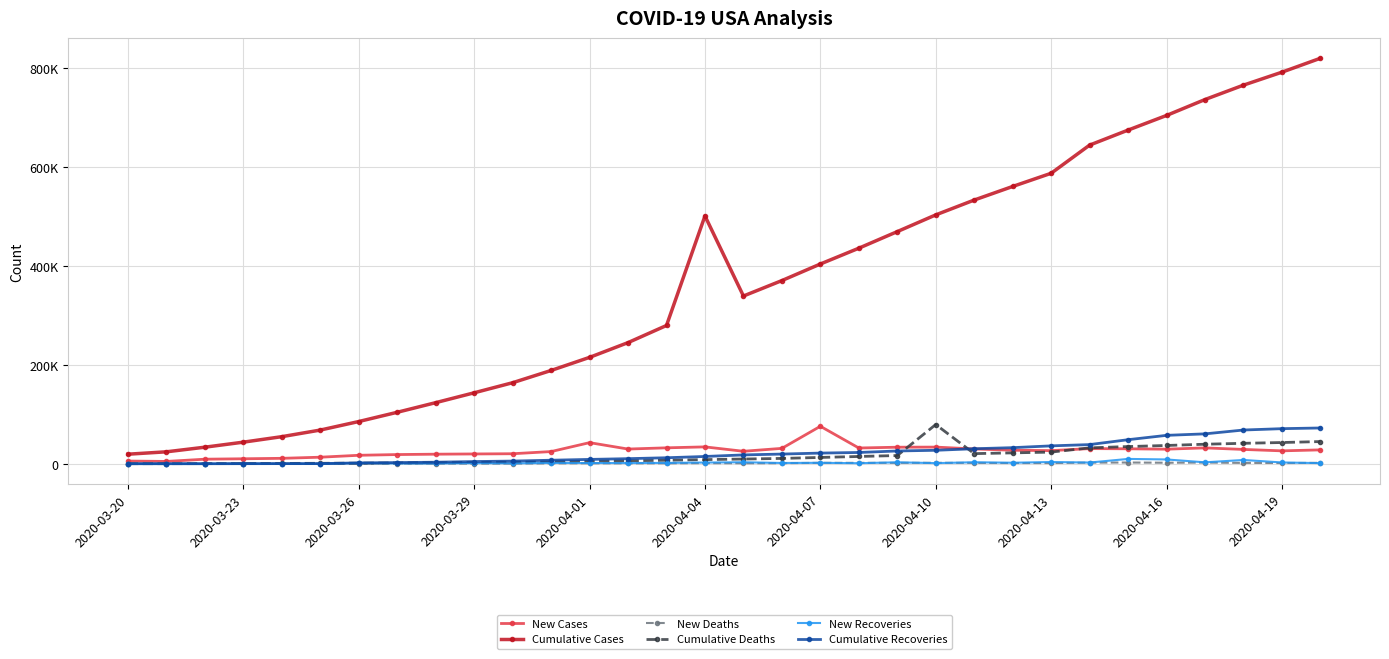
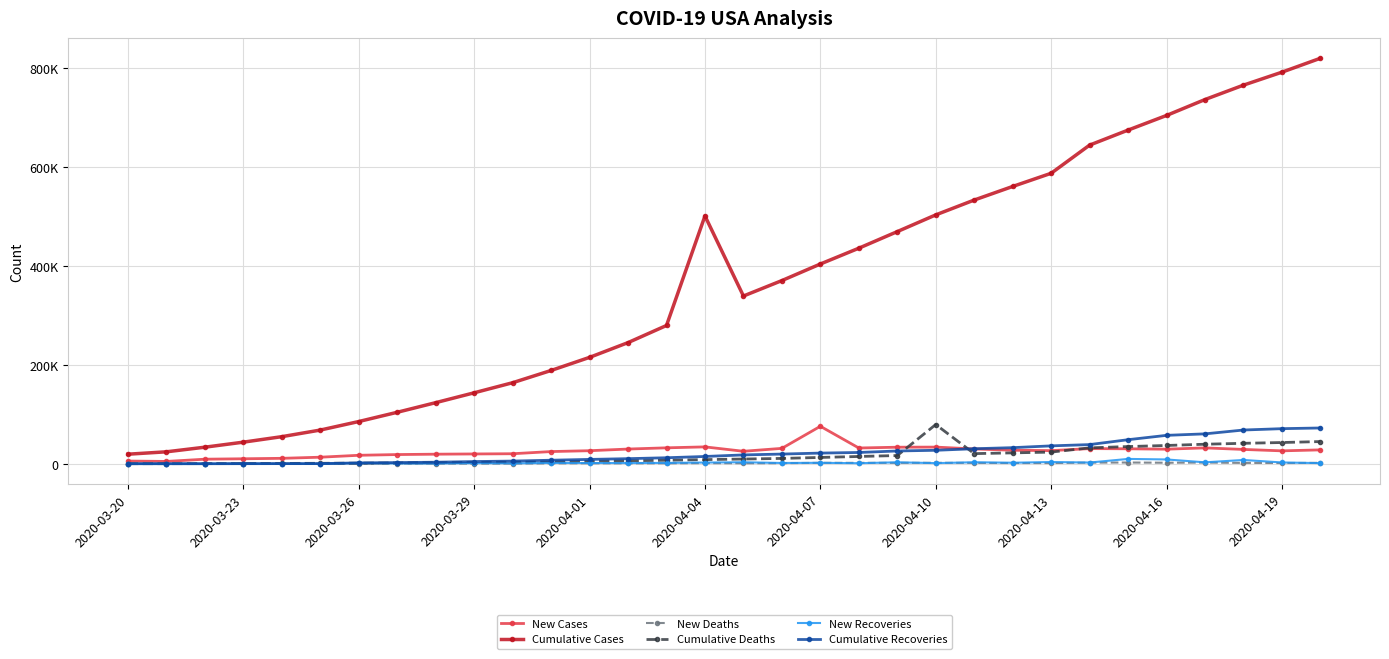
New Cases, 2020-04-01: 40000 -> 30000
